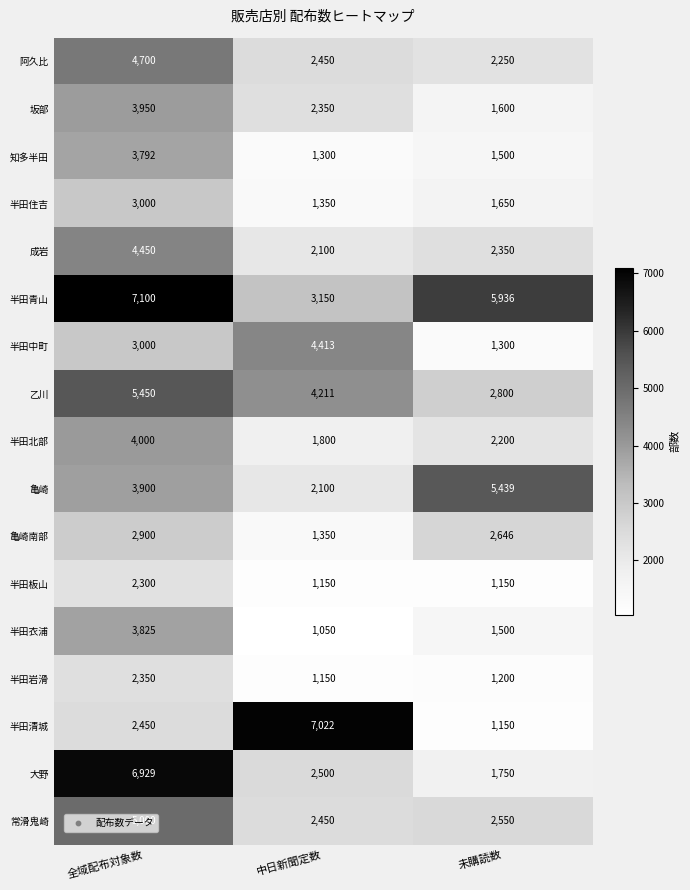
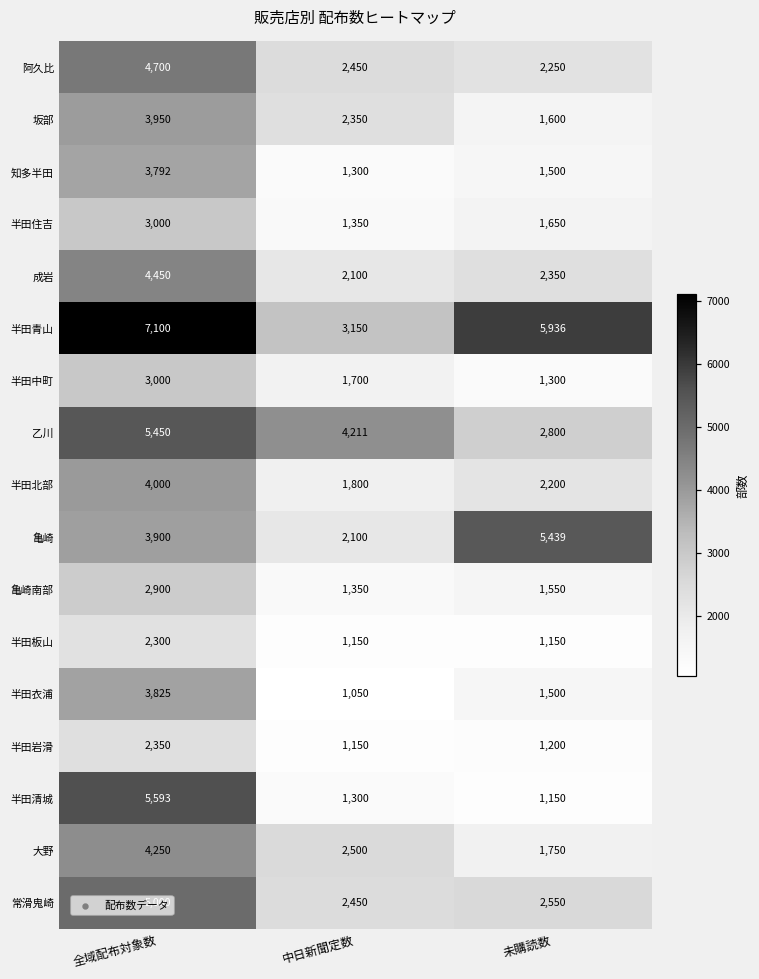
半田中町, 中日新聞定数: 4,413 -> 1,700
亀崎南部, 未購読数: 2,646 -> 1,550
半田清城, 全域配布対象数: 2,450 -> 5,593
半田清城, 中日新聞定数: 7,022 -> 1,300
大野, 全域配布対象数: 6,929 -> 4,250
